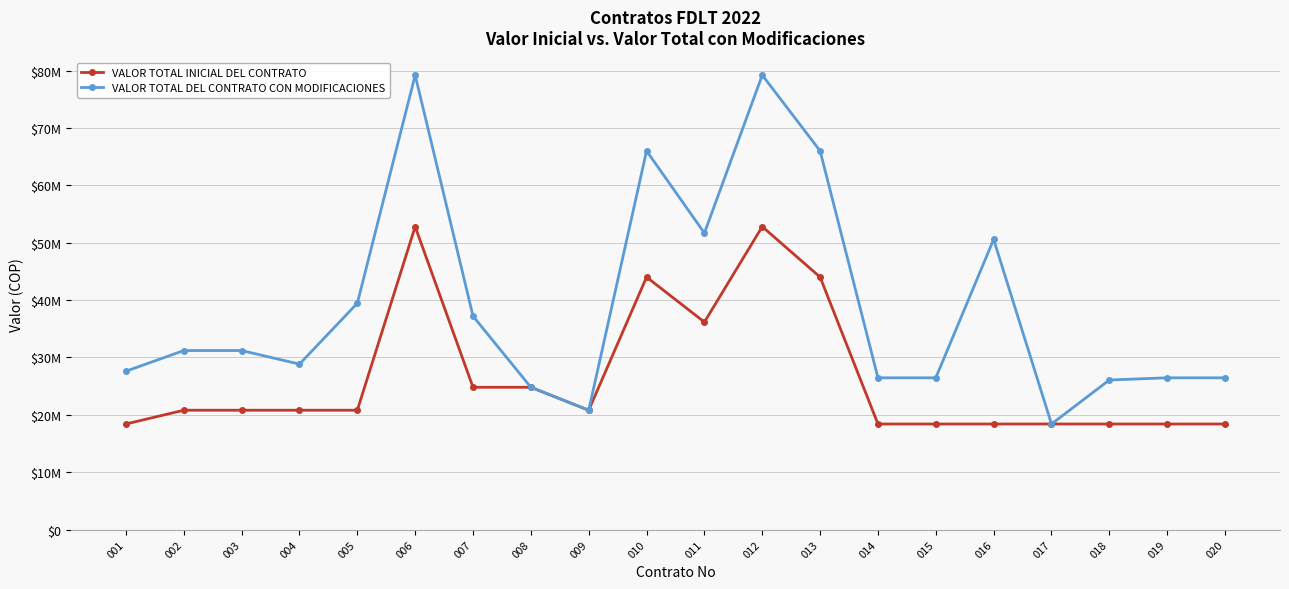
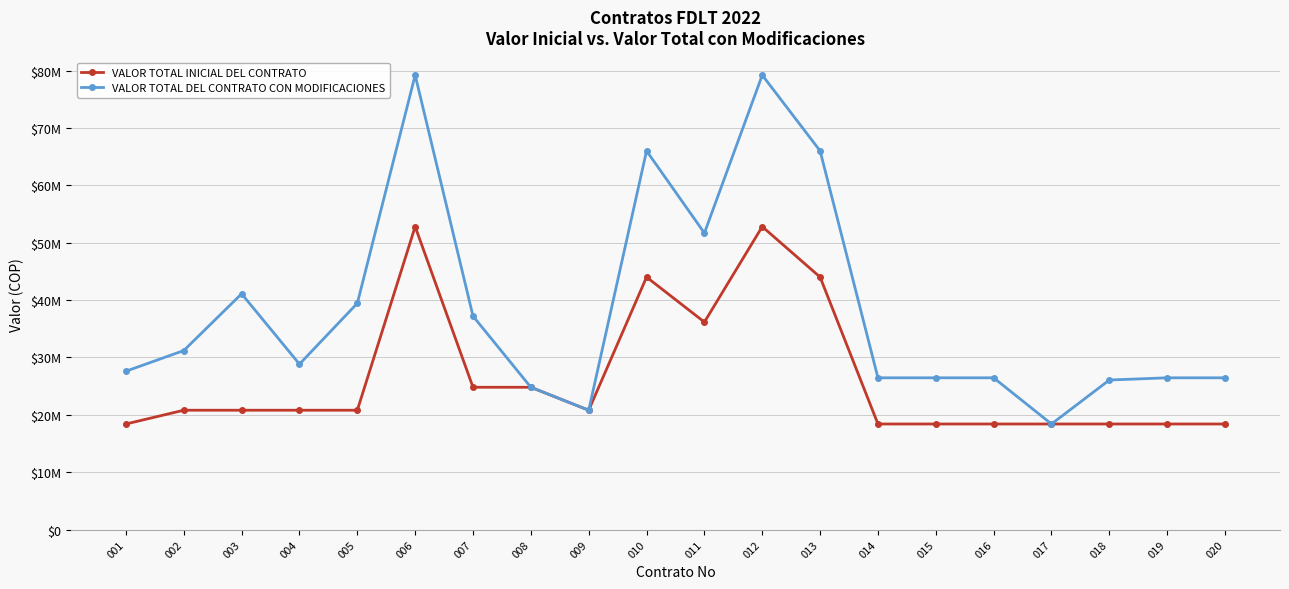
VALOR TOTAL DEL CONTRATO CON MODIFICACIONES, 003: $31000000 -> $41000000
VALOR TOTAL DEL CONTRATO CON MODIFICACIONES, 016: $51000000 -> $26000000
